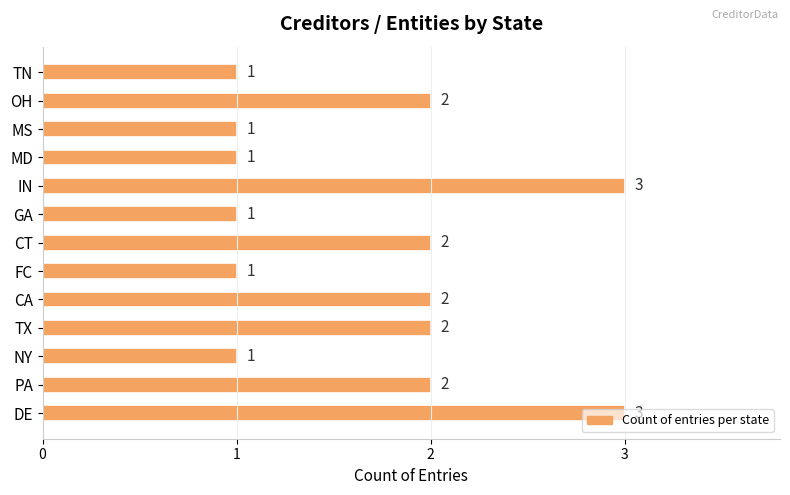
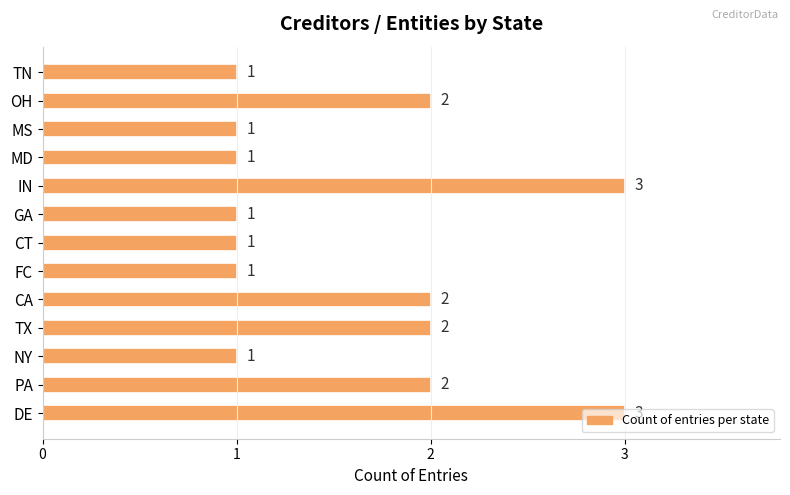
CT: 2 -> 1
